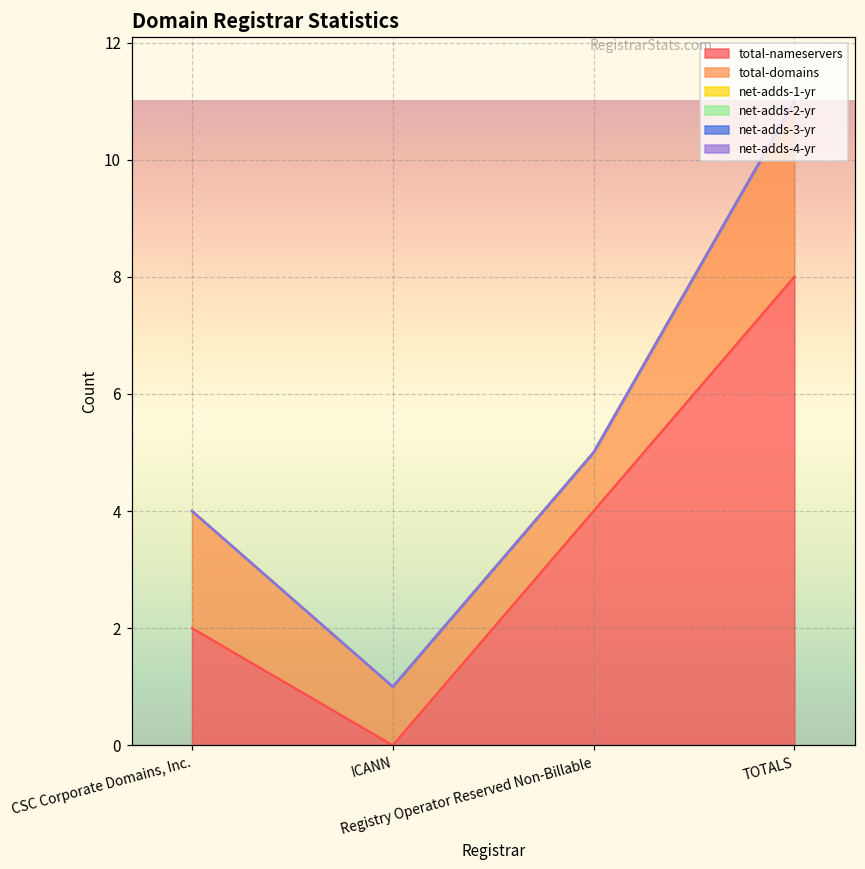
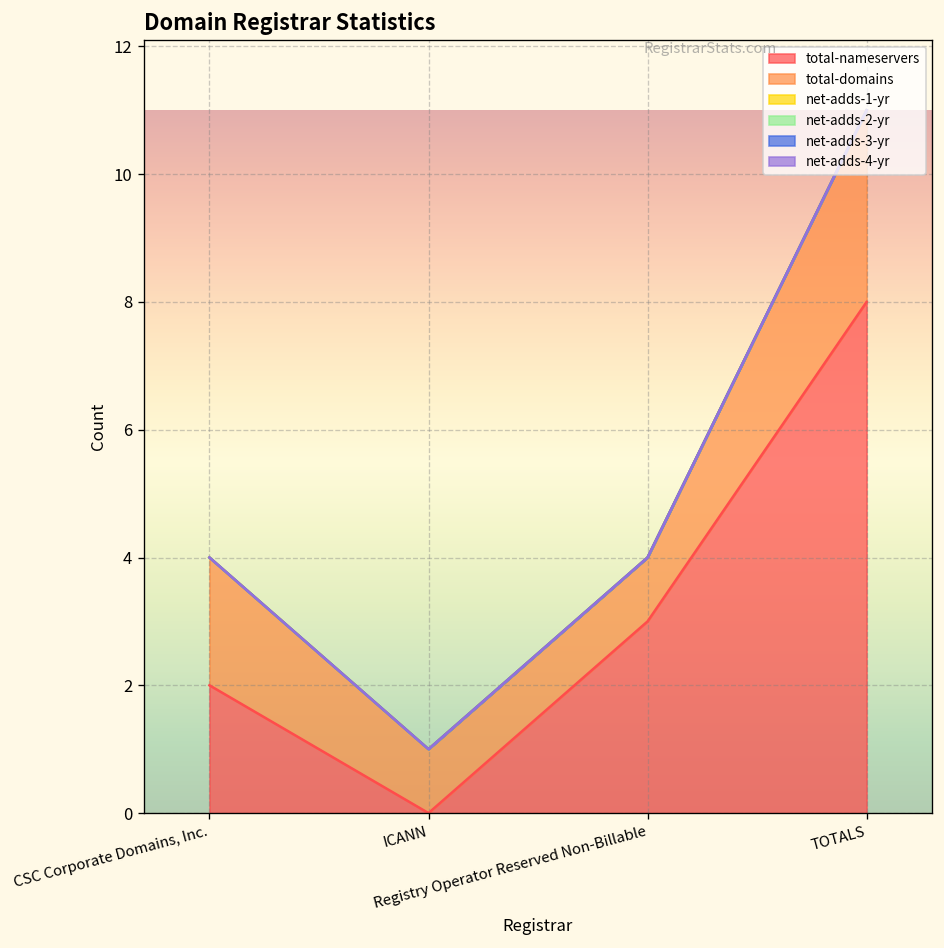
total-nameservers, Registry Operator Reserved Non-Billable: 4 -> 3
